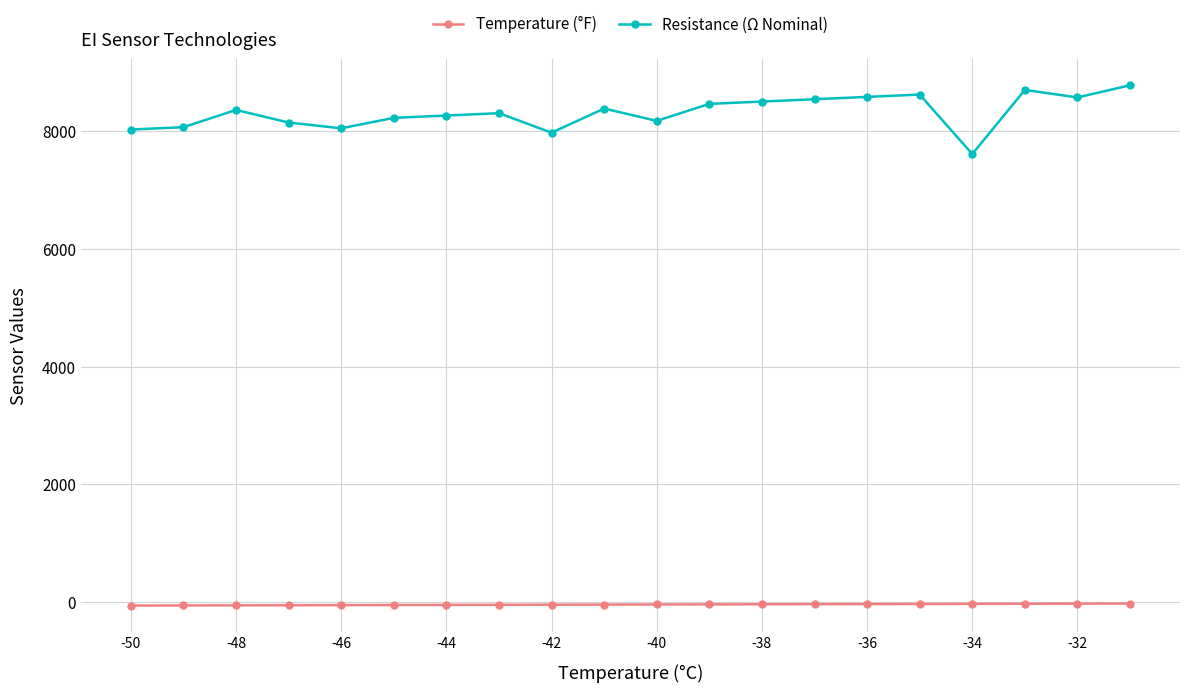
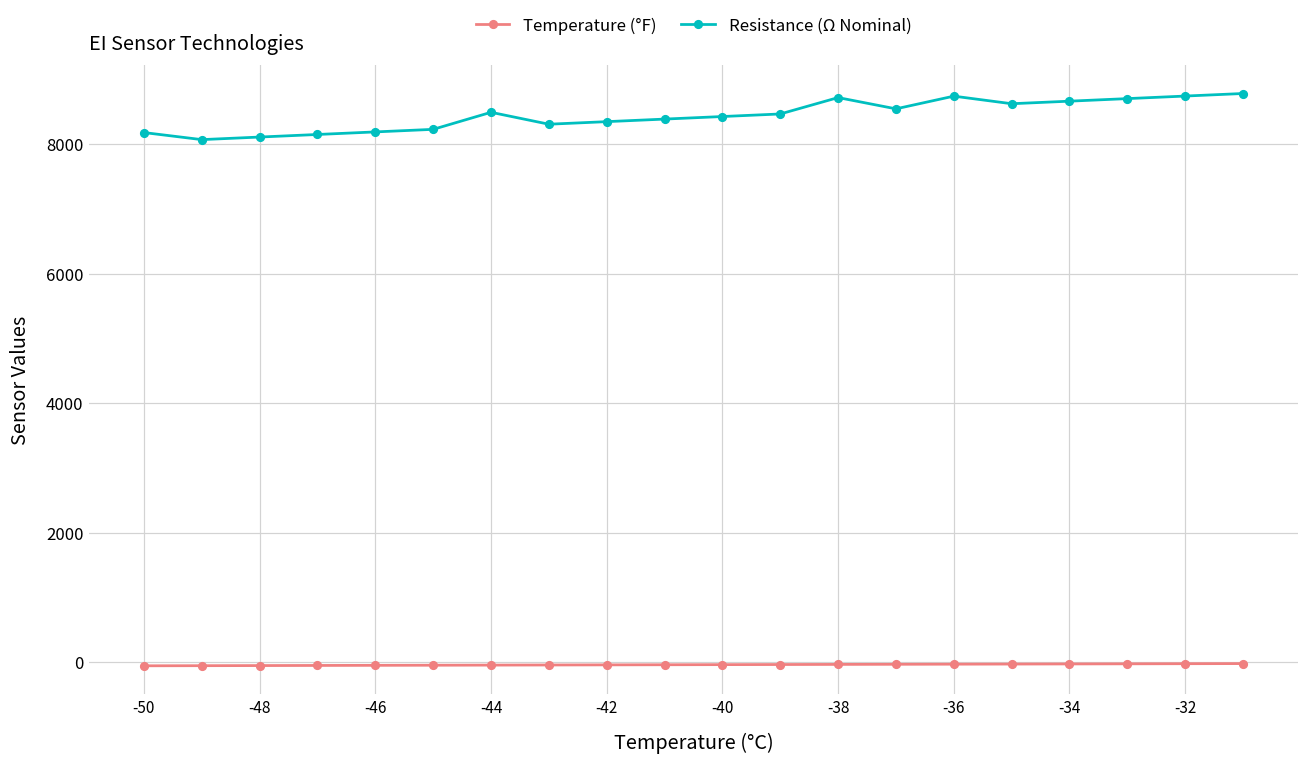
Resistance (Ω Nominal), -50: 8000 -> 8200
Resistance (Ω Nominal), -48: 8400 -> 8100
Resistance (Ω Nominal), -46: 8100 -> 8200
Resistance (Ω Nominal), -44: 8300 -> 8500
Resistance (Ω Nominal), -42: 8000 -> 8300
Resistance (Ω Nominal), -40: 8200 -> 8400
Resistance (Ω Nominal), -38: 8500 -> 8700
Resistance (Ω Nominal), -36: 8600 -> 8700
Resistance (Ω Nominal), -34: 7600 -> 8700
Resistance (Ω Nominal), -32: 8600 -> 8700
